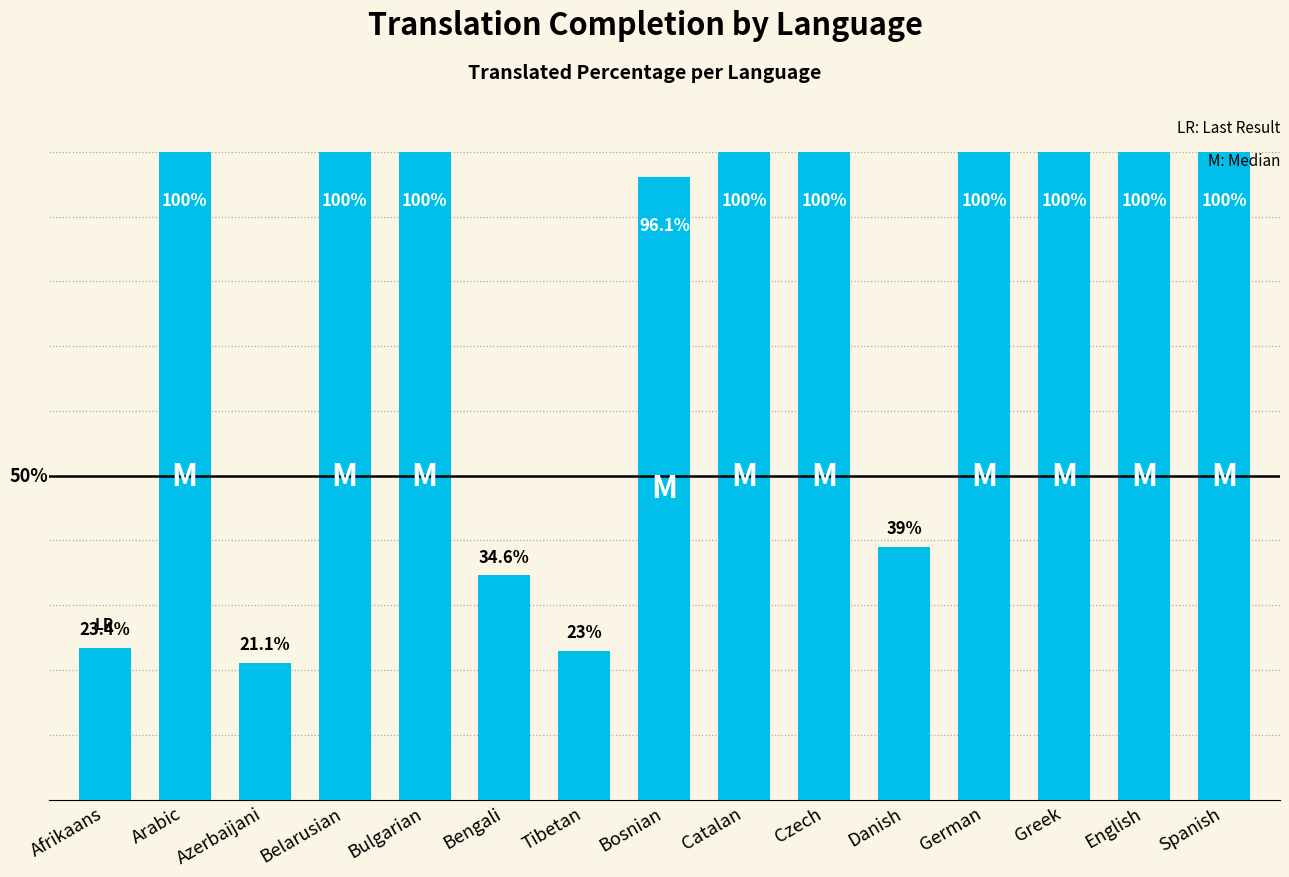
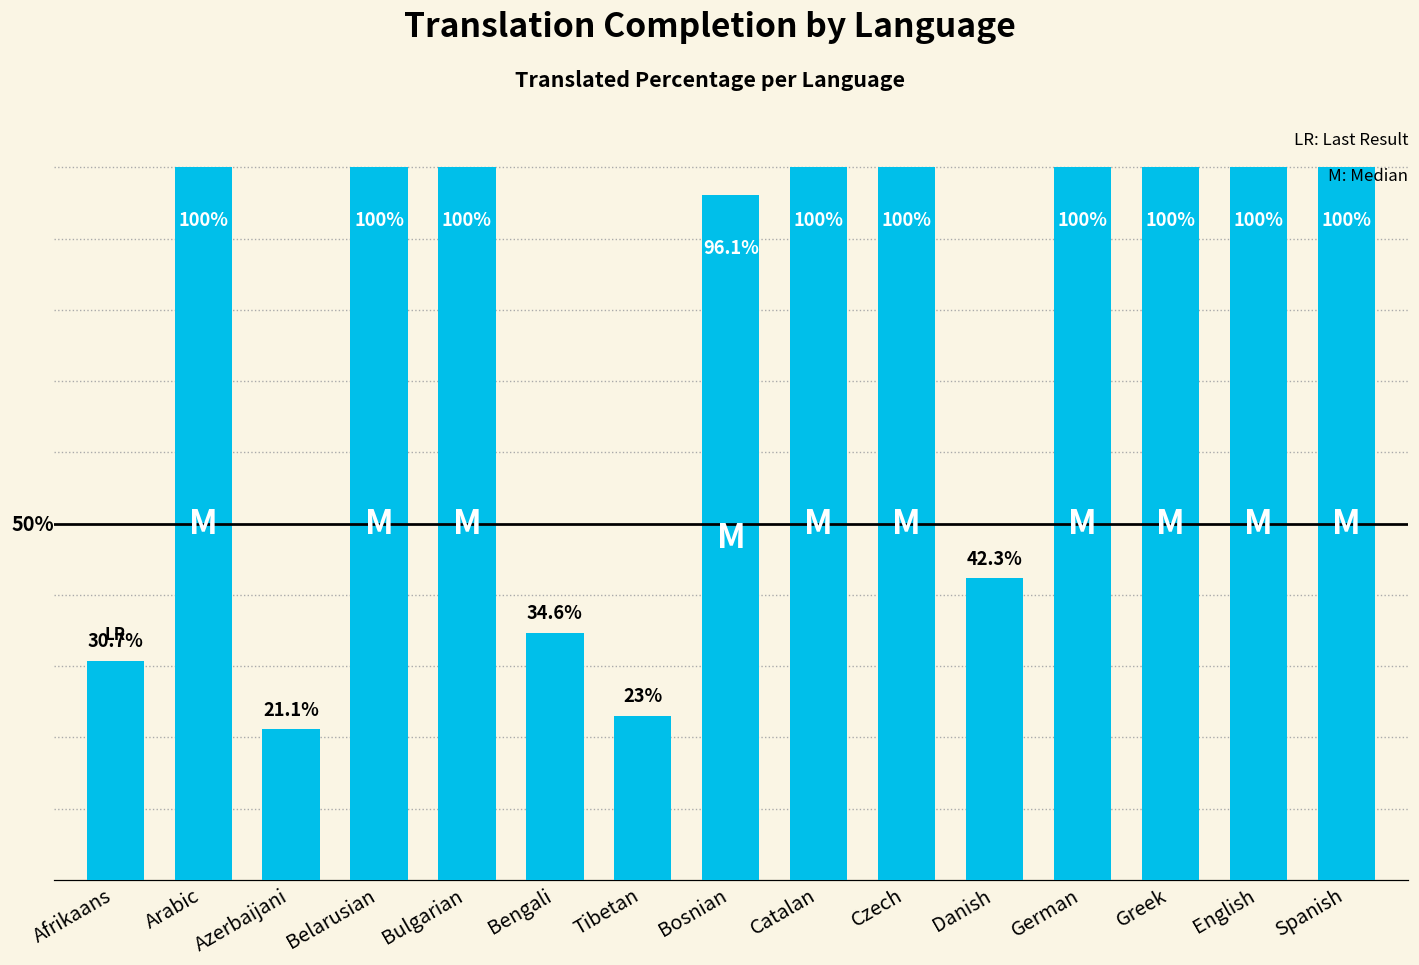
Afrikaans: 23.4% -> 30.7%
Danish: 39% -> 42.3%
